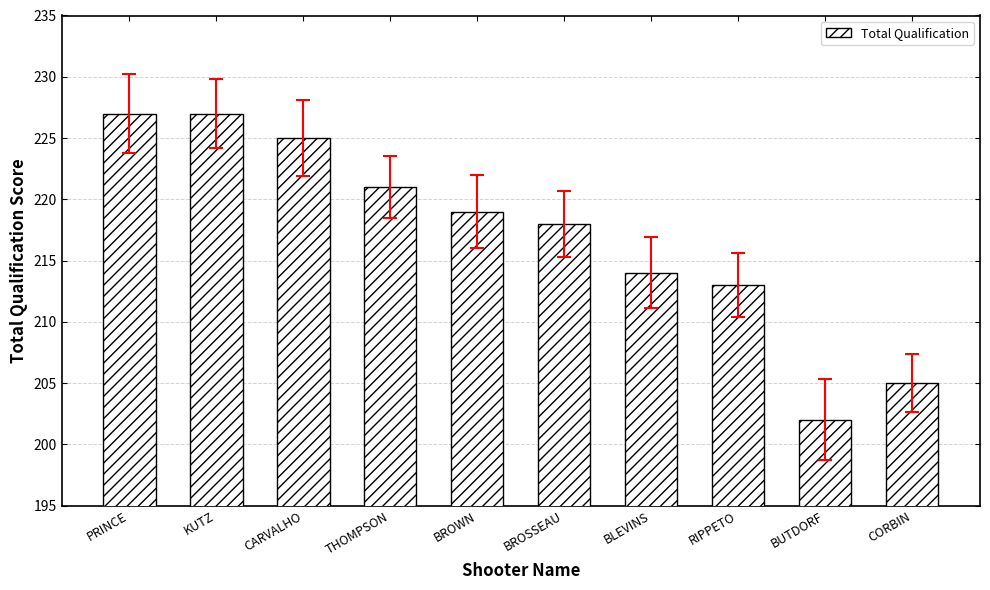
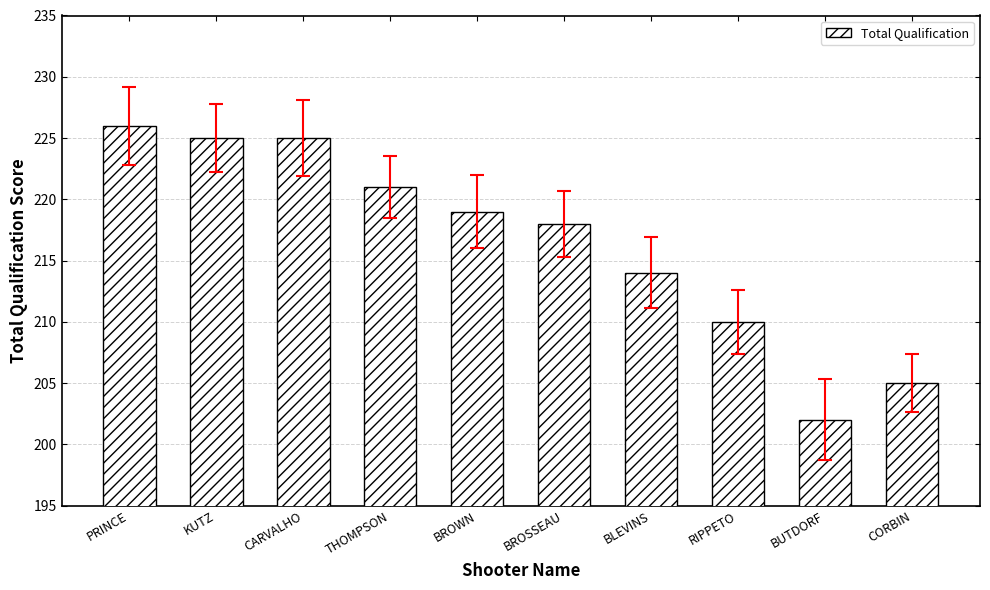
Total Qualification, PRINCE: 227 -> 226
Total Qualification, KUTZ: 227 -> 225
Total Qualification, RIPPETO: 213 -> 210
